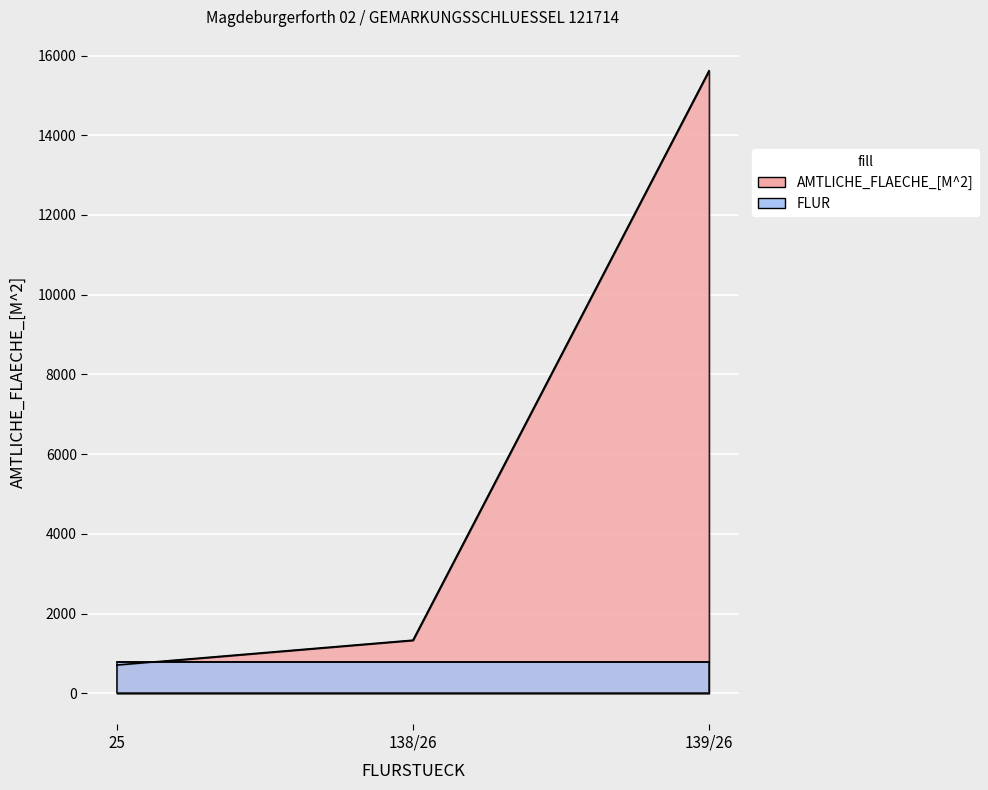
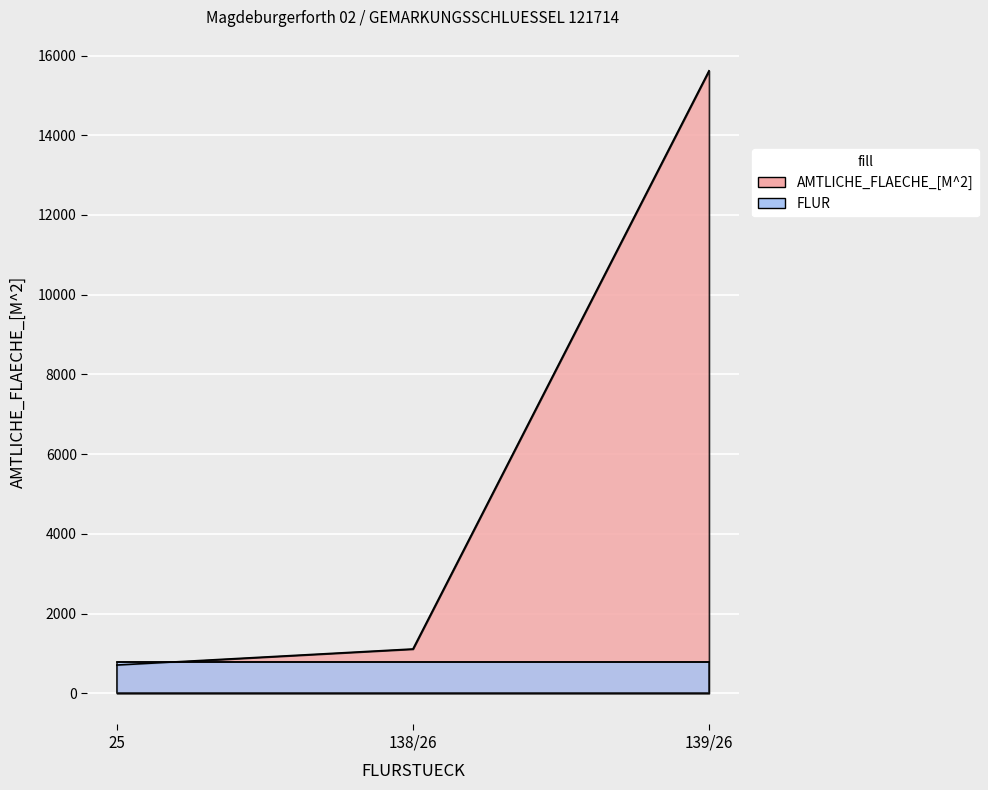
AMTLICHE_FLAECHE_[M^2], 138/26: 1300 -> 1100
